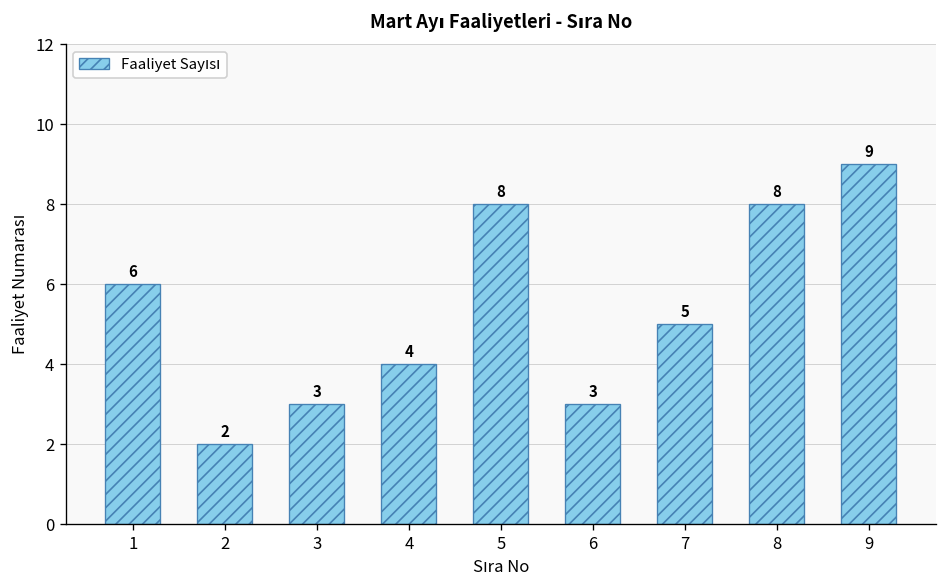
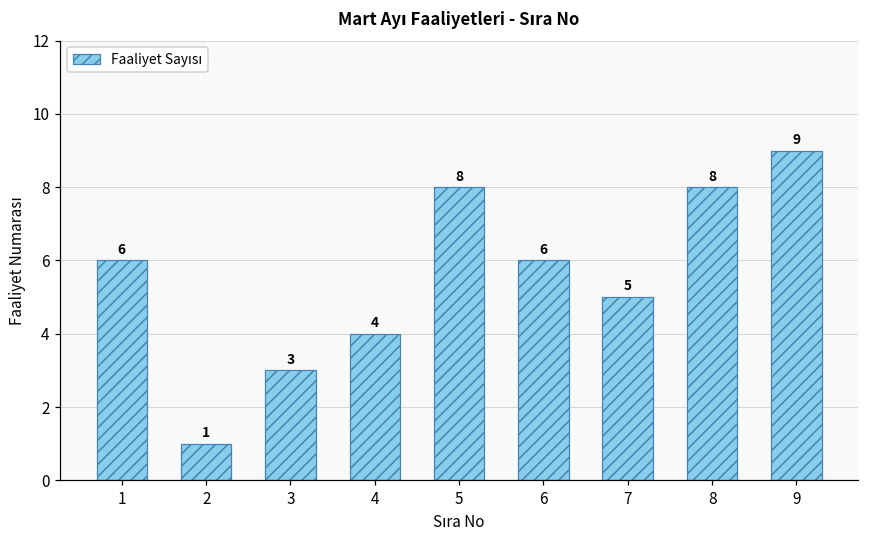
2: 2 -> 1
6: 3 -> 6
